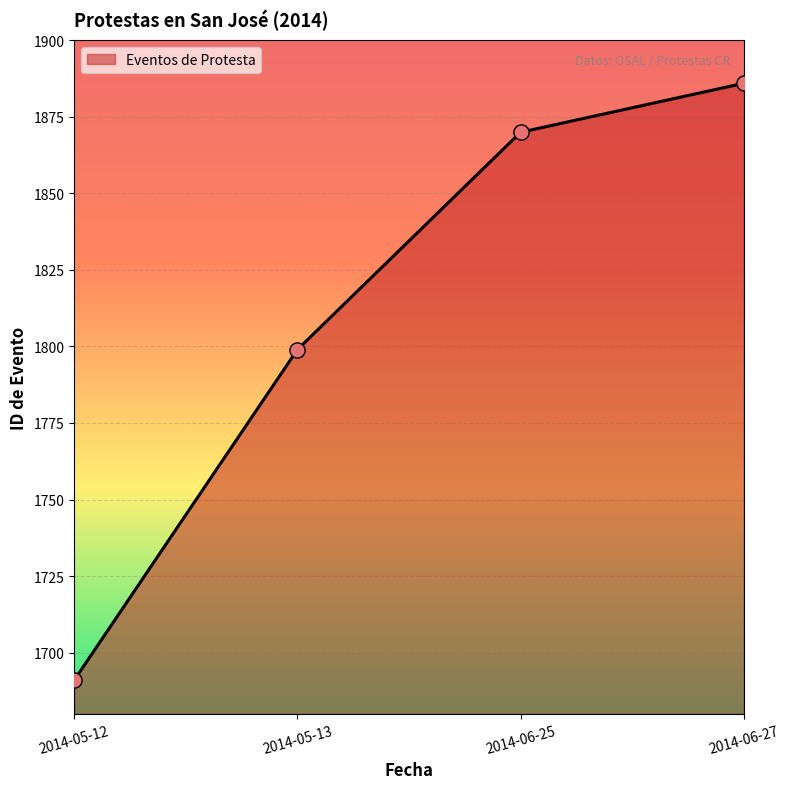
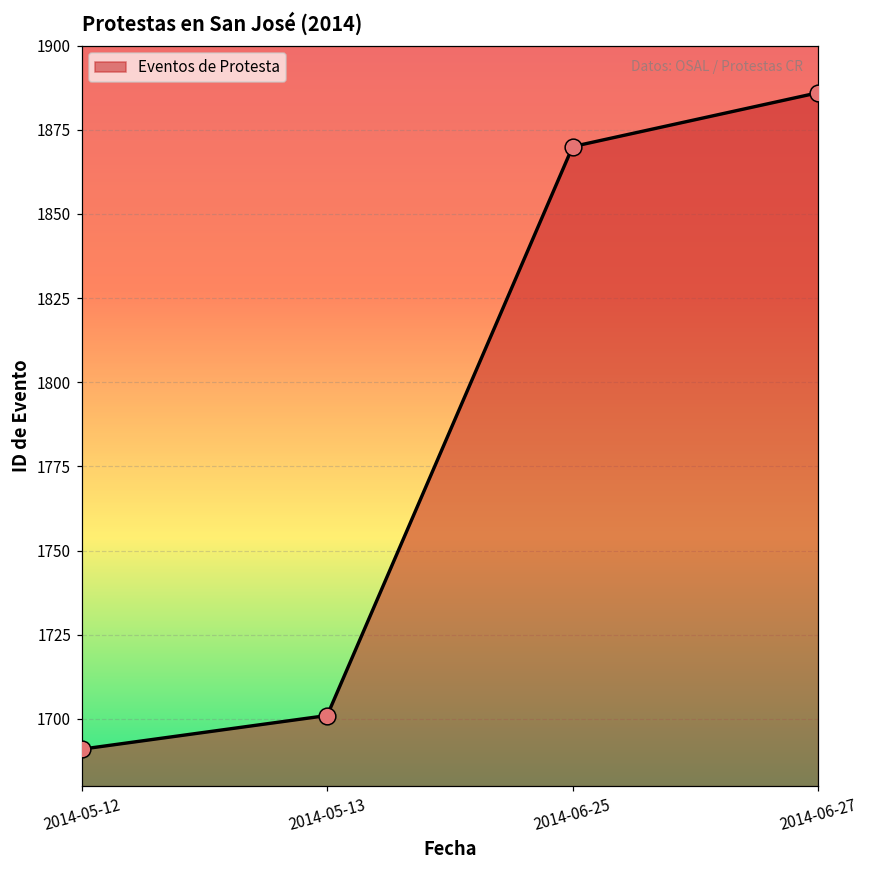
2014-05-13: 1799 -> 1701
